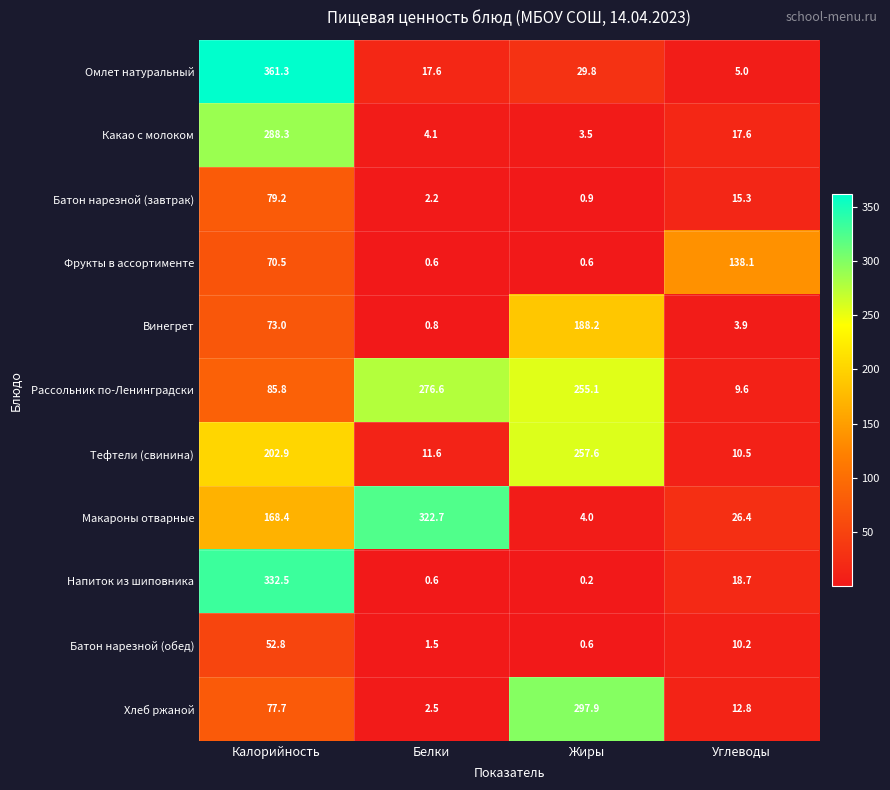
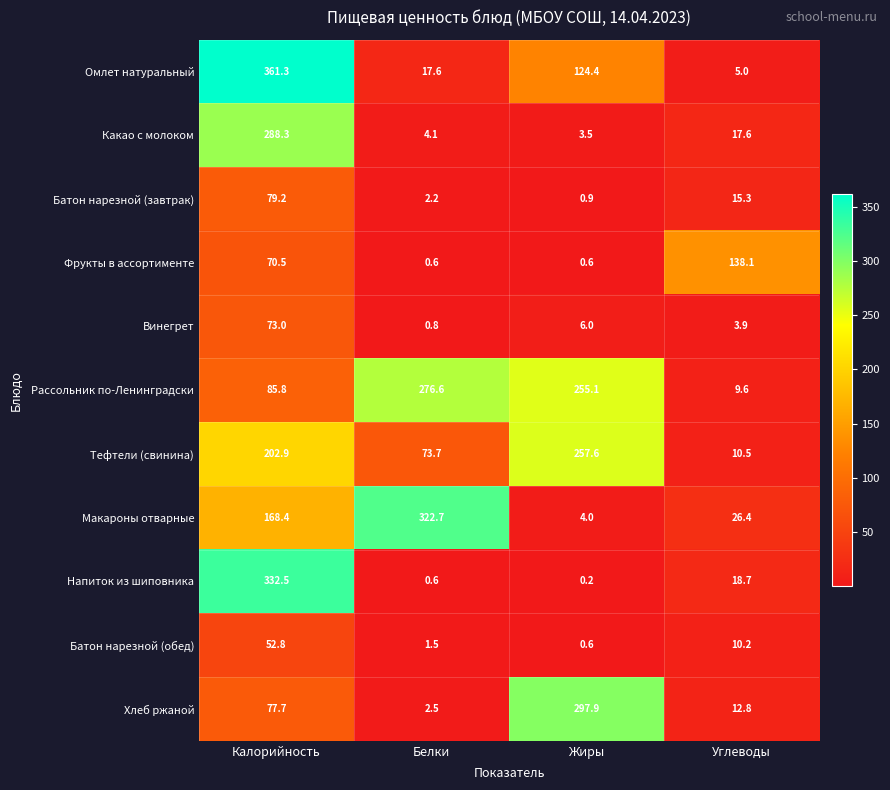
Омлет натуральный, Жиры: 29.8 -> 124.4
Винегрет, Жиры: 188.2 -> 6.0
Тефтели (свинина), Белки: 11.6 -> 73.7
